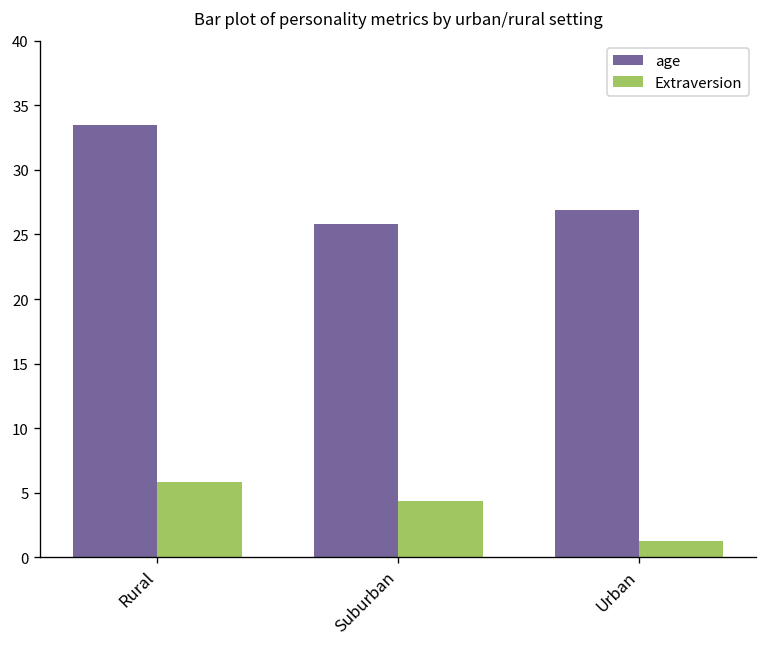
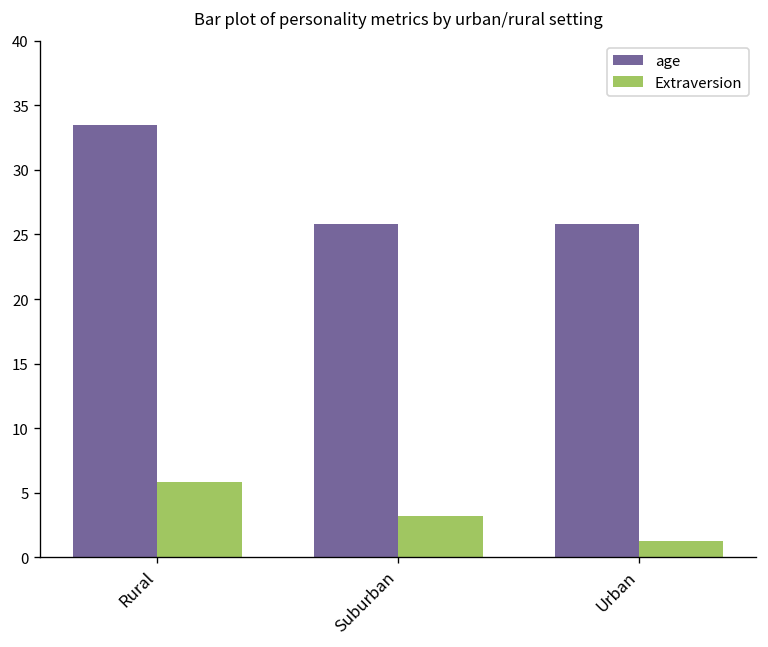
Extraversion, Suburban: 4.3 -> 3.2
age, Urban: 26.9 -> 25.8
